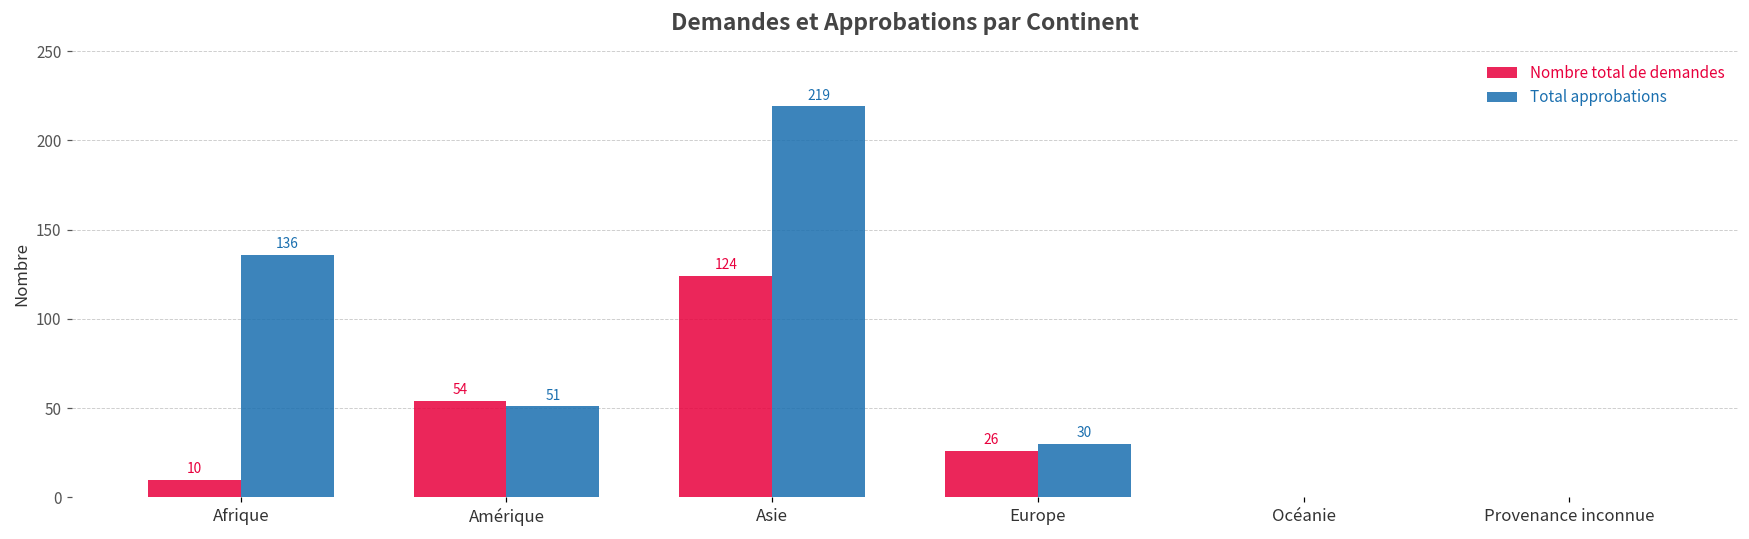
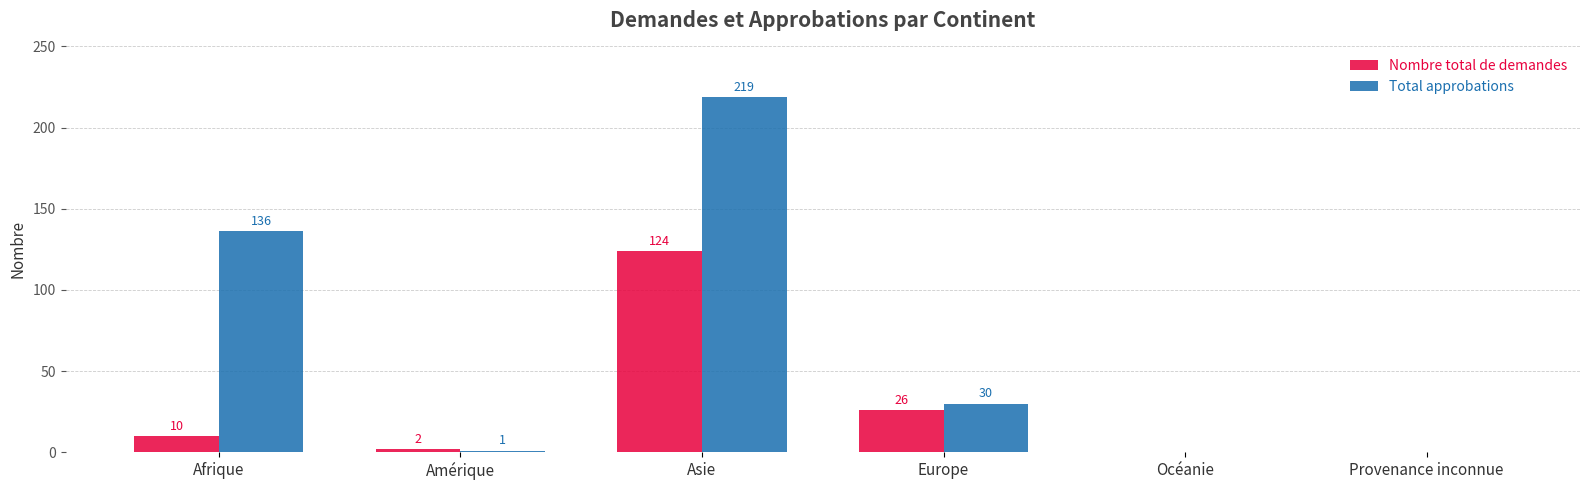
Nombre total de demandes, Amérique: 54 -> 2
Total approbations, Amérique: 51 -> 1
